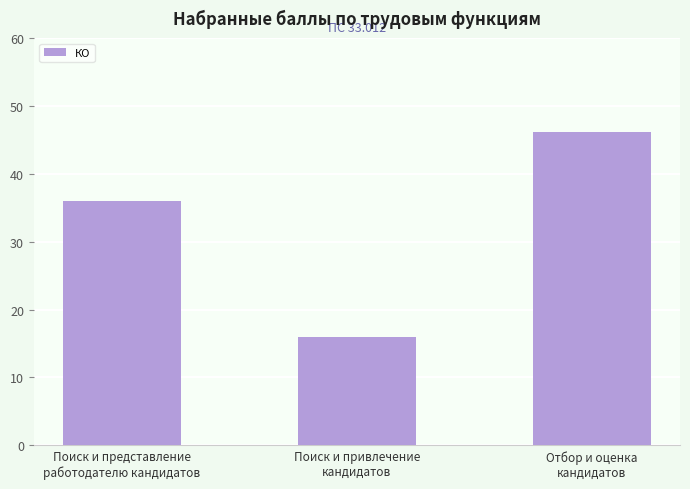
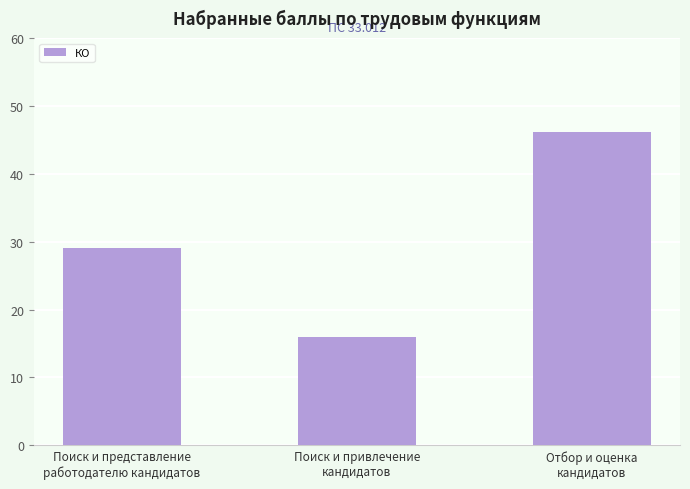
Поиск и представление работодателю кандидатов: 36 -> 29
